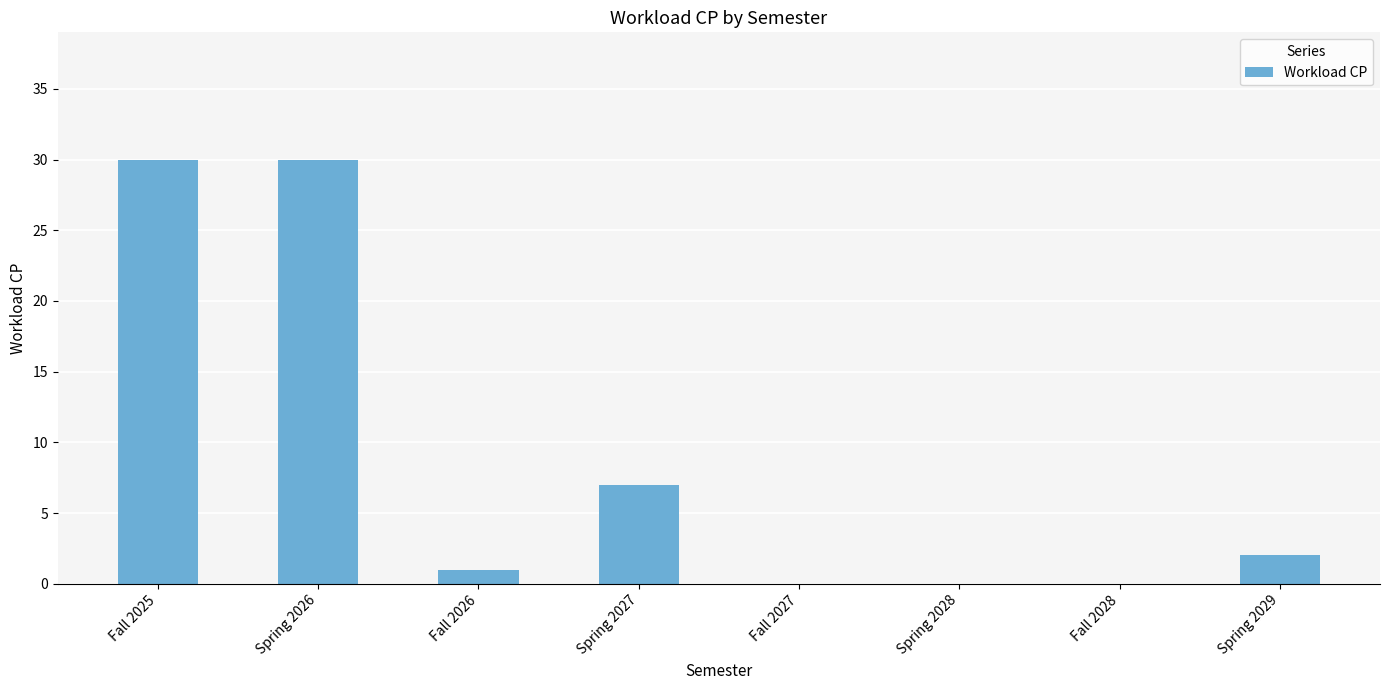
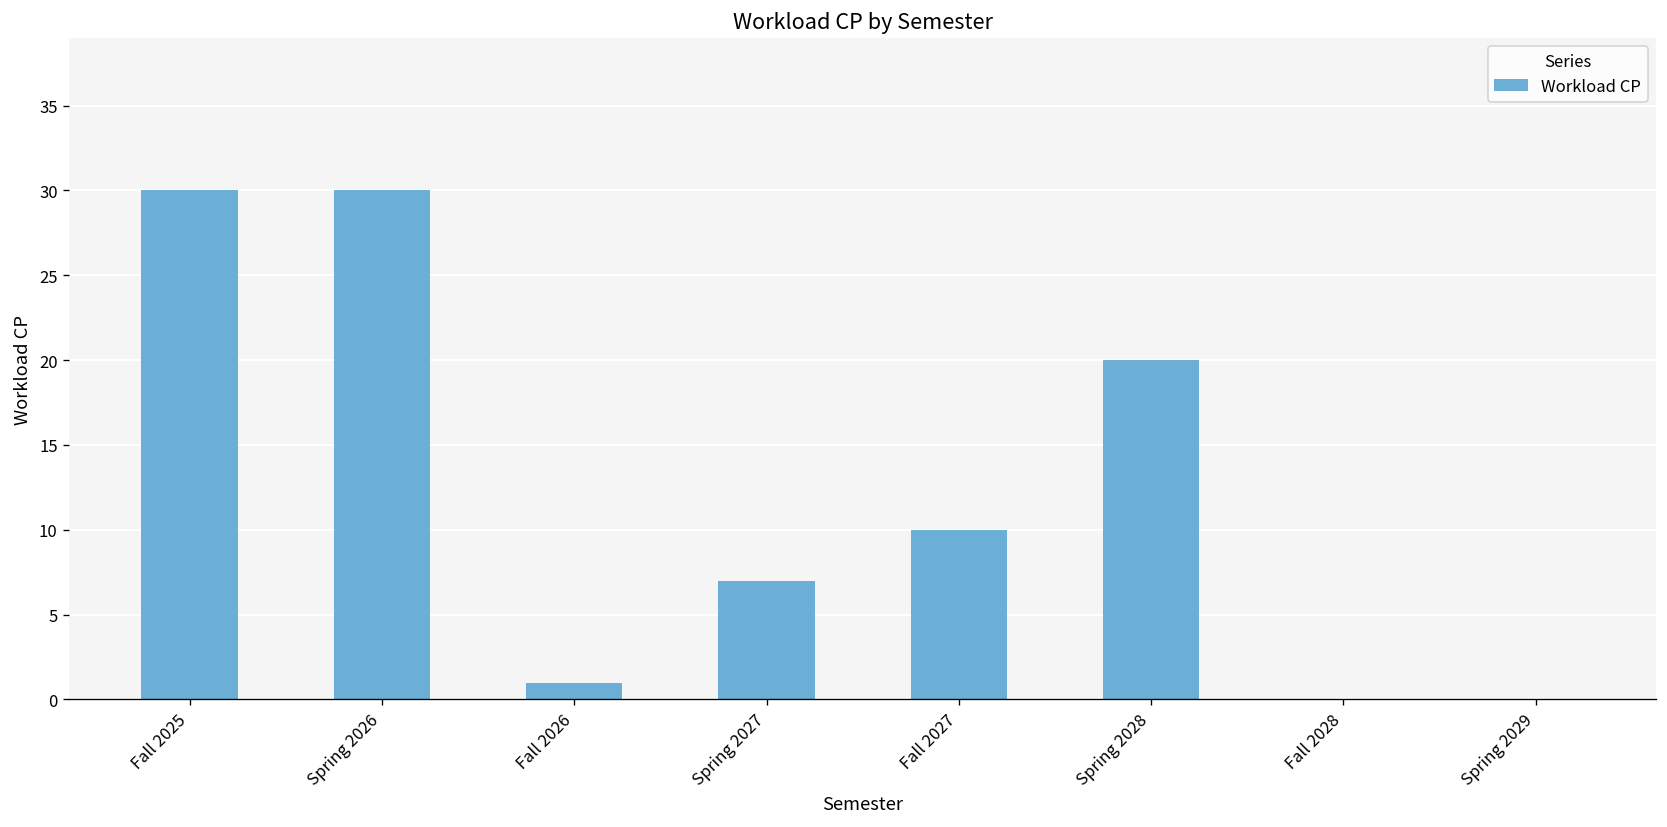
Fall 2027: 0 -> 10
Spring 2028: 0 -> 20
Spring 2029: 2 -> 0
